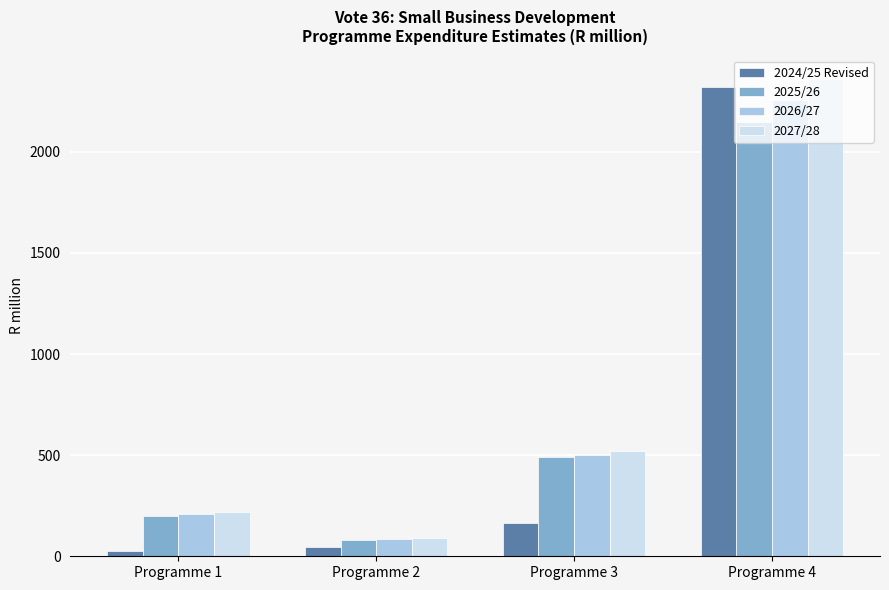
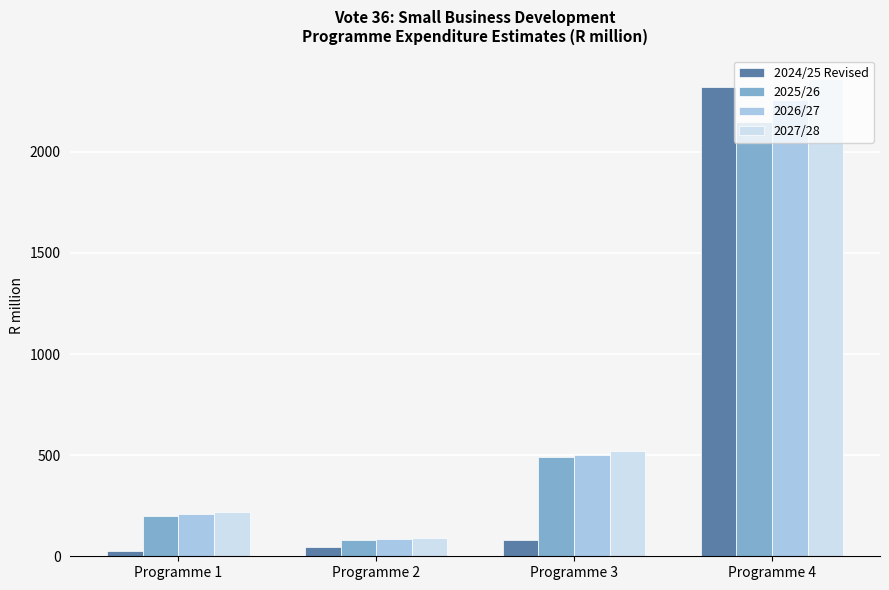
2024/25 Revised, Programme 3: 160 -> 80
